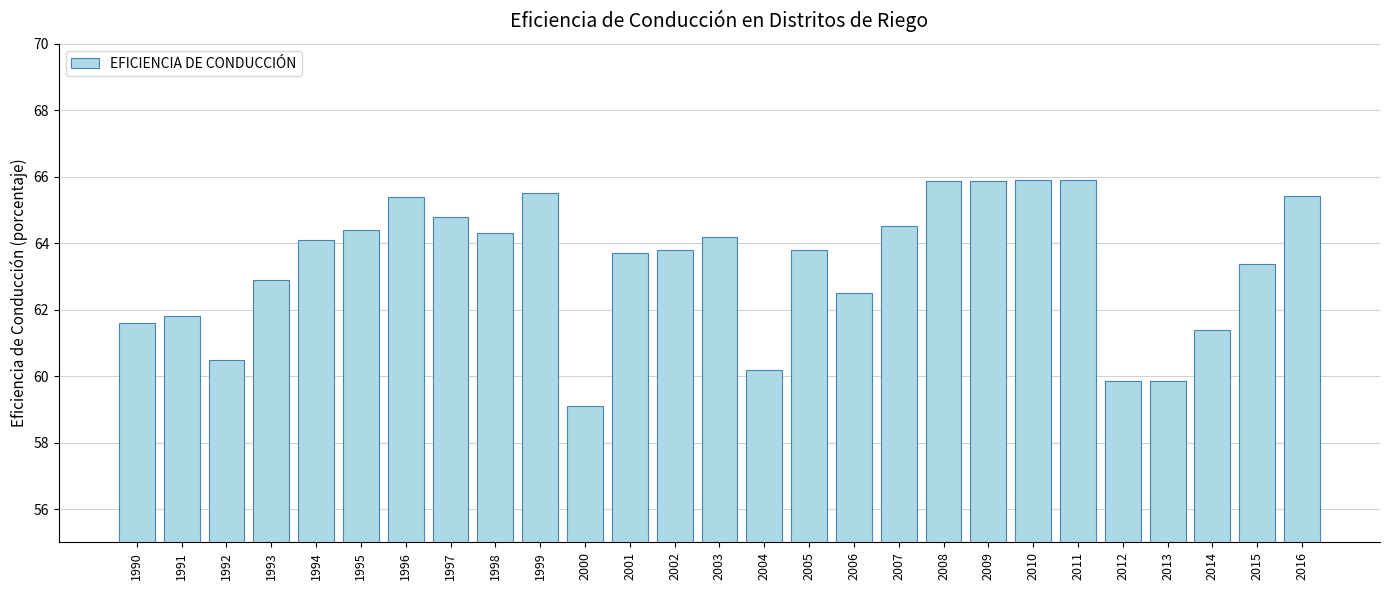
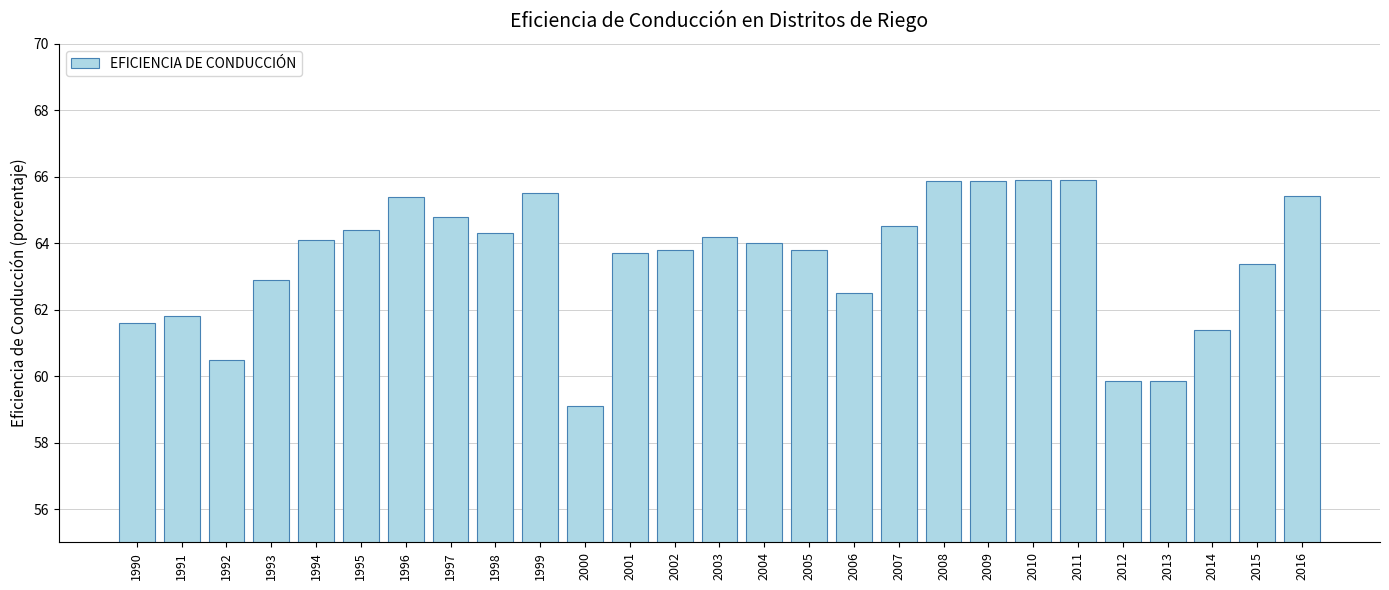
2004: 60.2 -> 64.0
